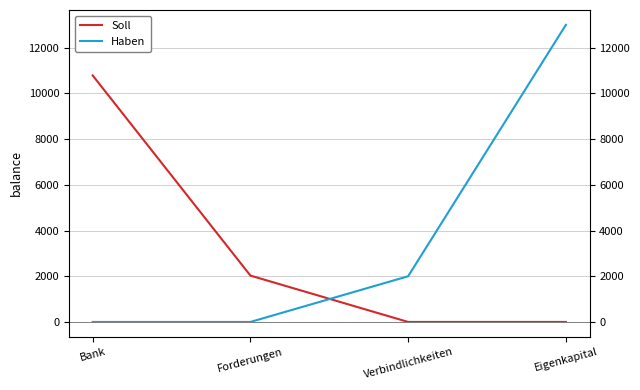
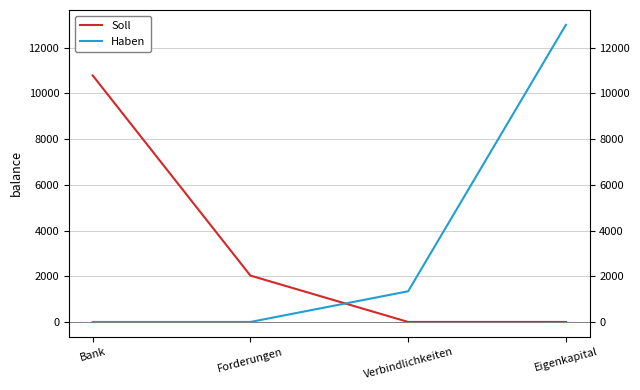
Haben, Verbindlichkeiten: 2000 -> 1300
